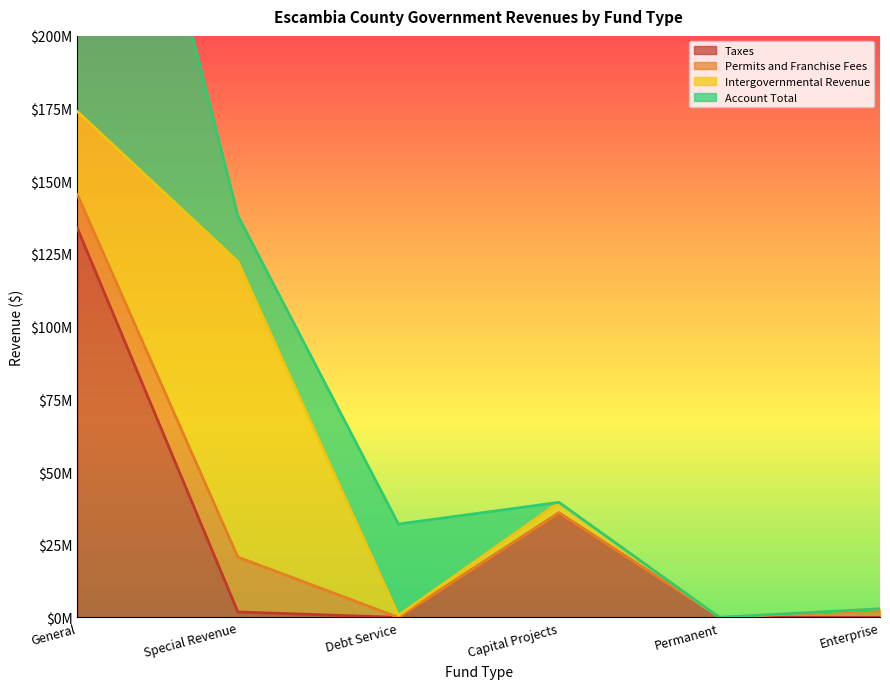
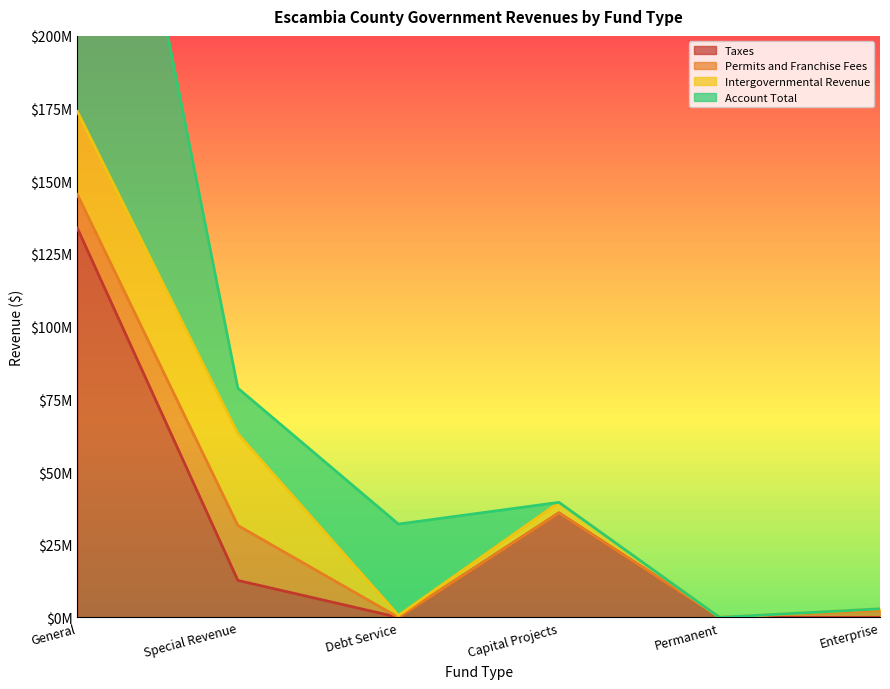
Taxes, Special Revenue: $2000000 -> $13000000
Intergovernmental Revenue, Special Revenue: $102000000 -> $32000000
